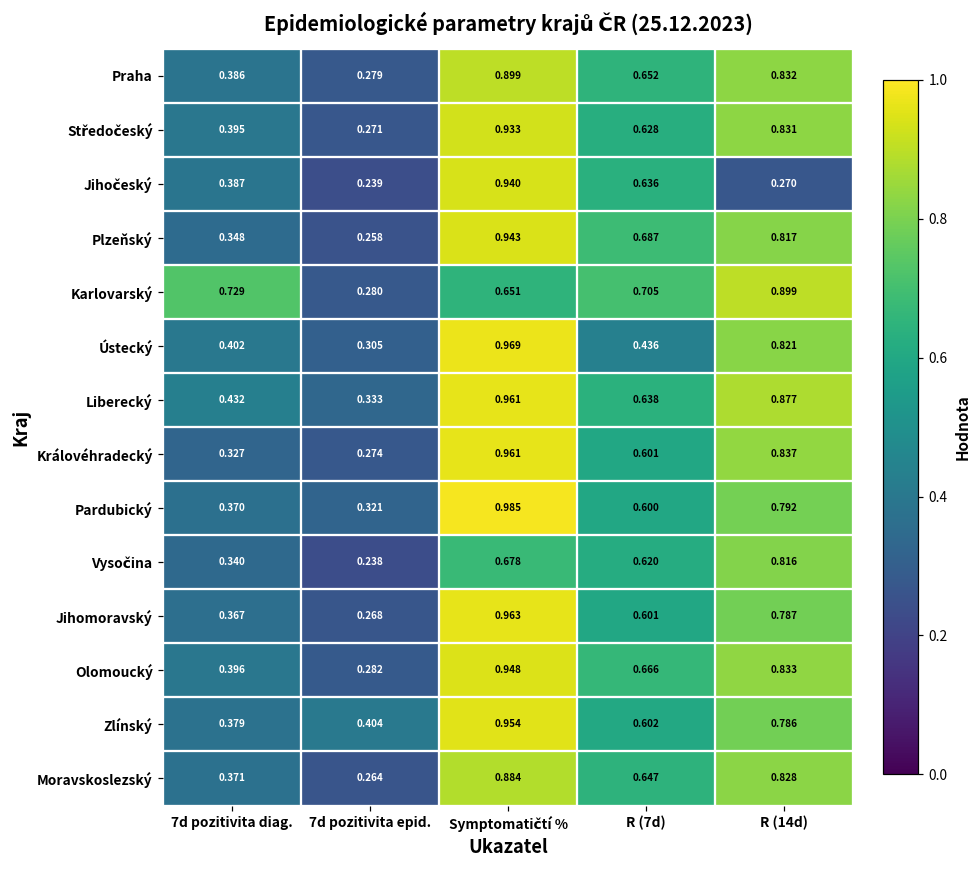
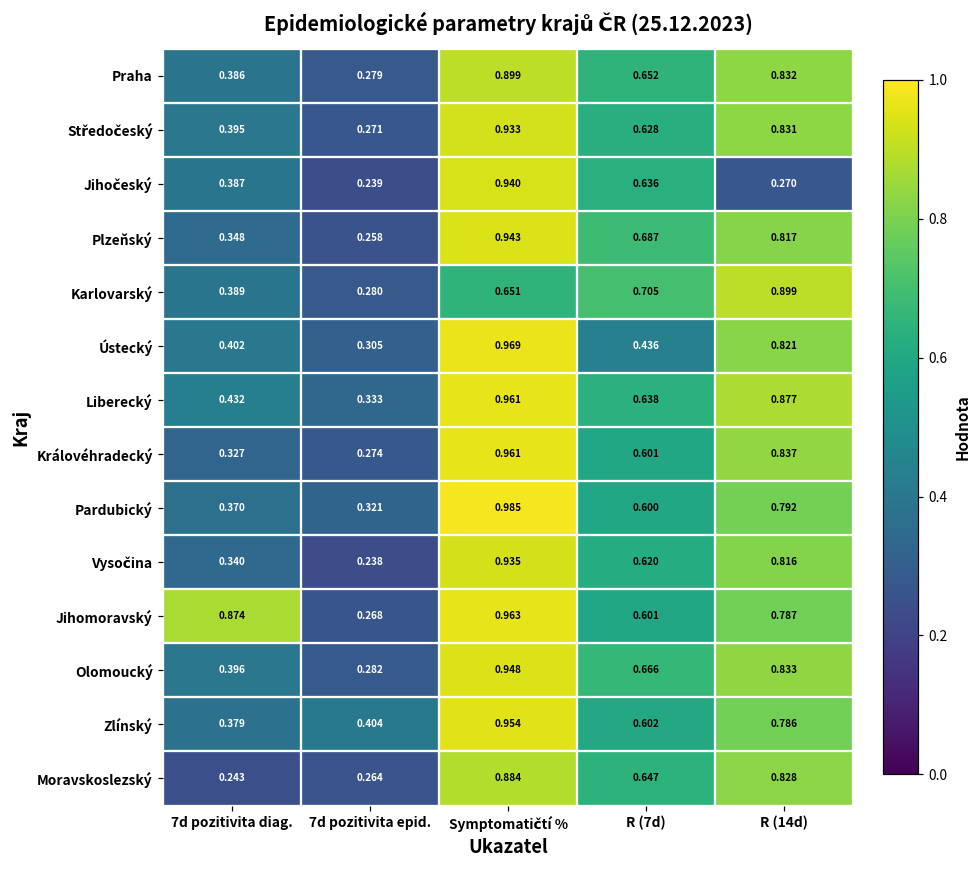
Karlovarský, 7d pozitivita diag.: 0.729 -> 0.389
Vysočina, Symptomatičtí %: 0.678 -> 0.935
Jihomoravský, 7d pozitivita diag.: 0.367 -> 0.874
Moravskoslezský, 7d pozitivita diag.: 0.371 -> 0.243
